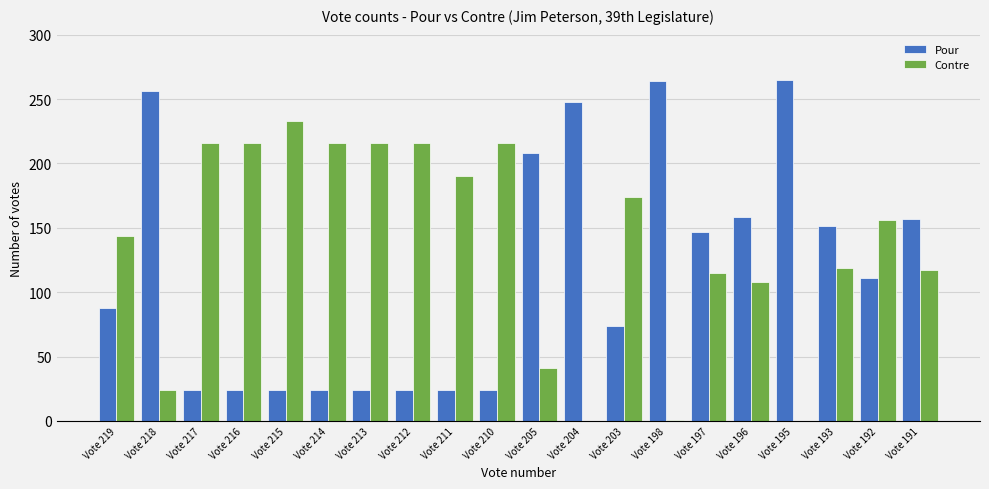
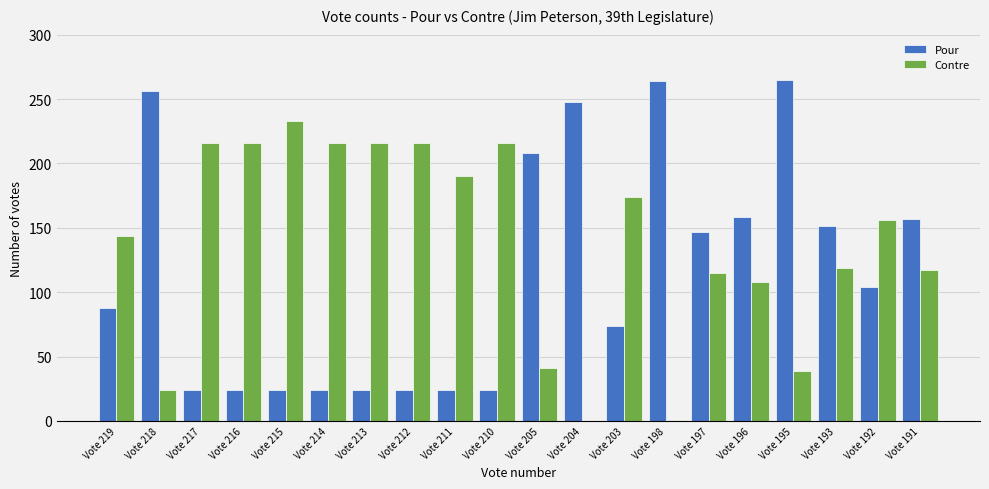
Contre, Vote 195: 0 -> 39
Pour, Vote 192: 111 -> 104
